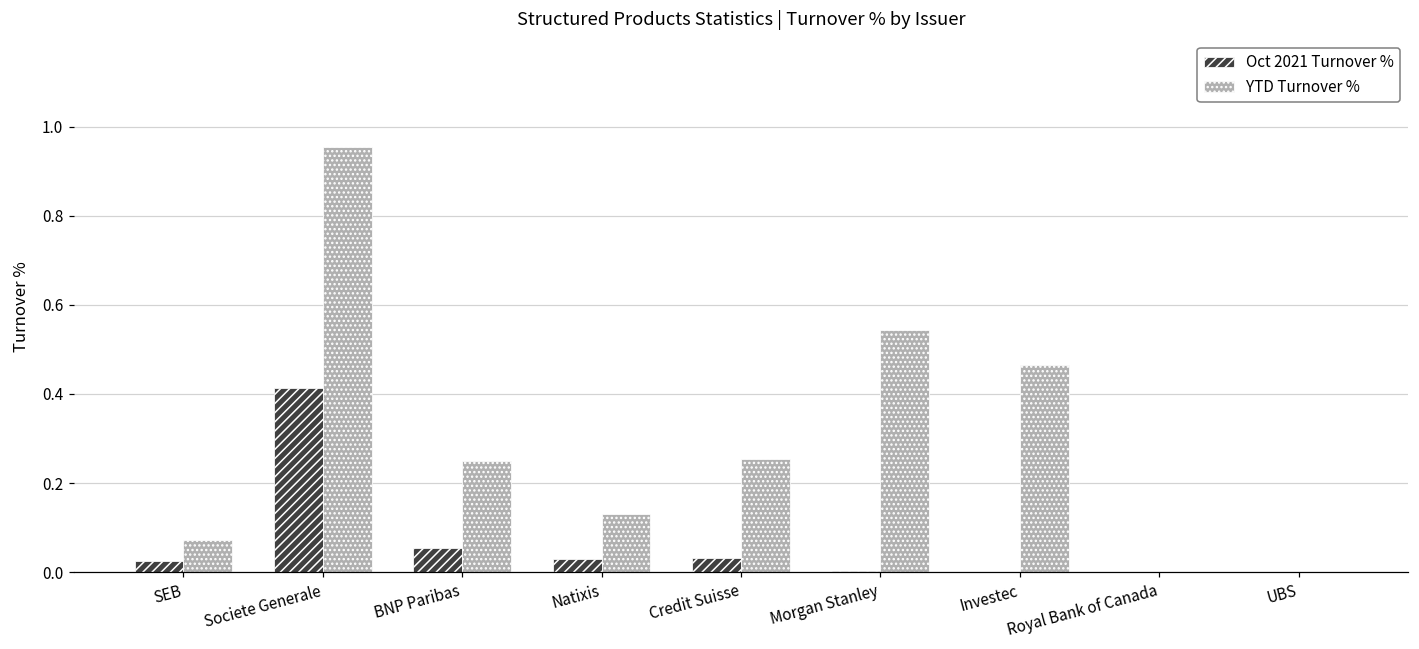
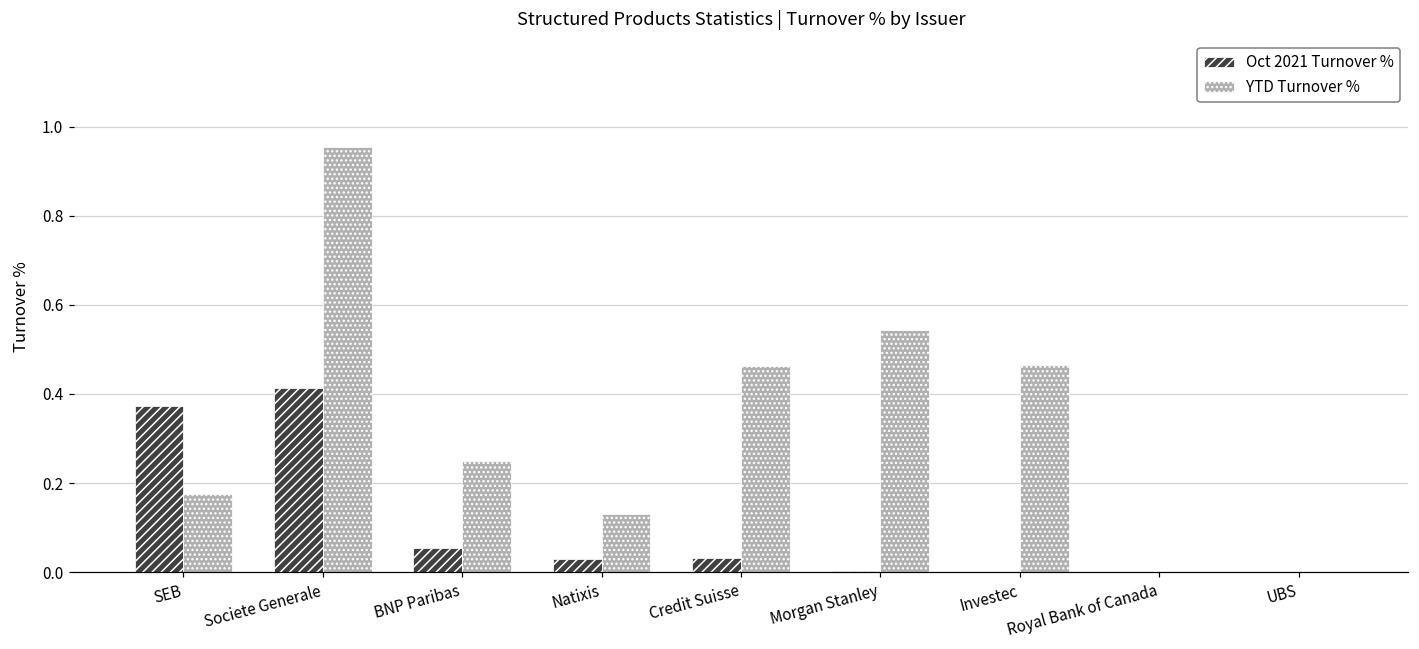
Oct 2021 Turnover %, SEB: 0.03 -> 0.37
YTD Turnover %, SEB: 0.07 -> 0.18
YTD Turnover %, Credit Suisse: 0.25 -> 0.46
